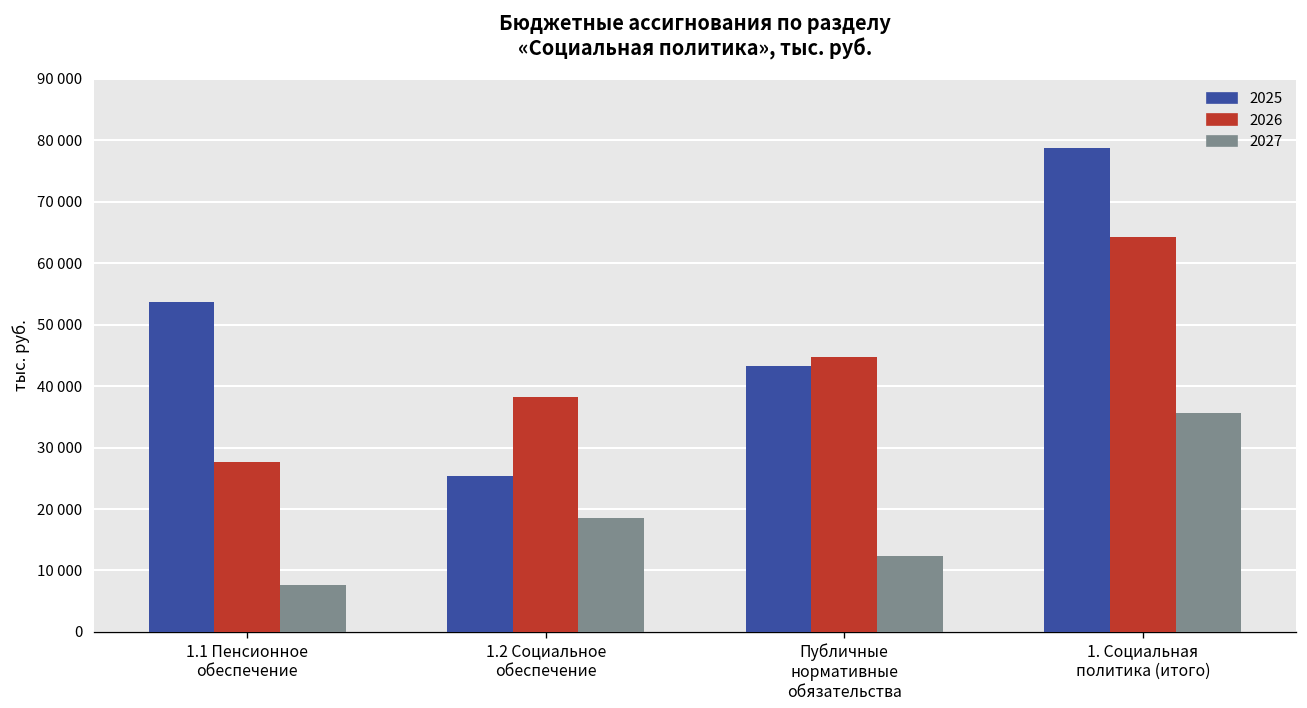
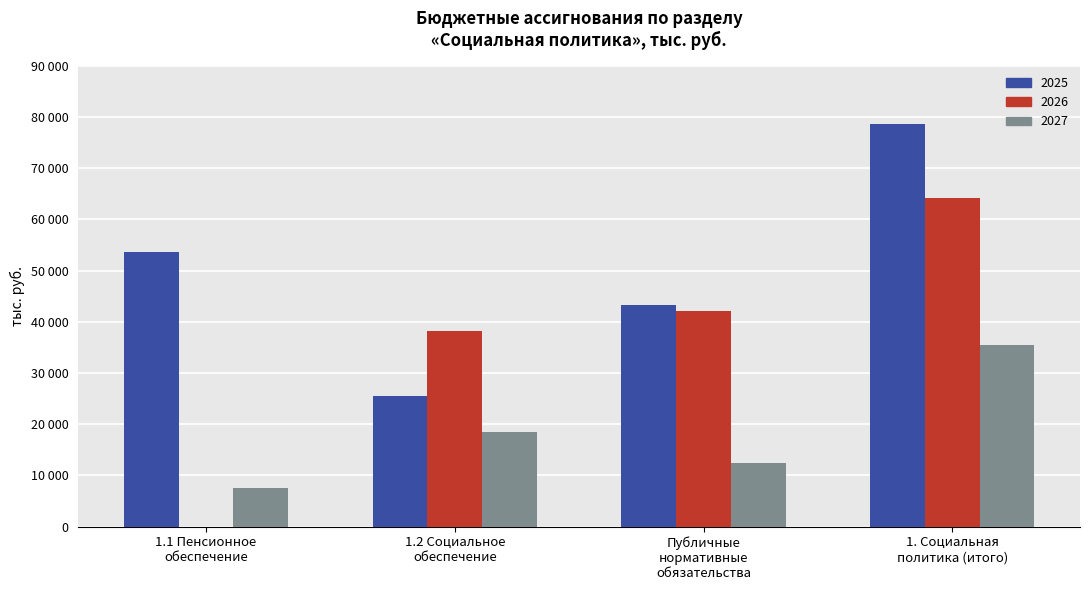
2026, 1.1 Пенсионное обеспечение: 28000 -> 0
2026, Публичные нормативные обязательства: 45000 -> 42000
